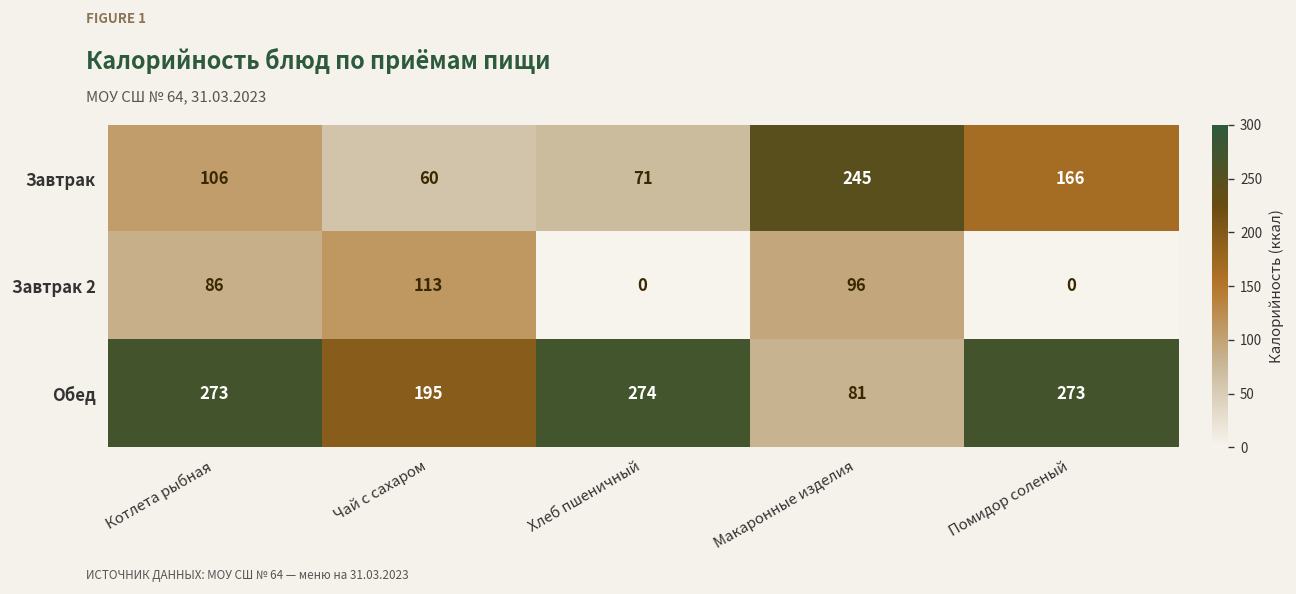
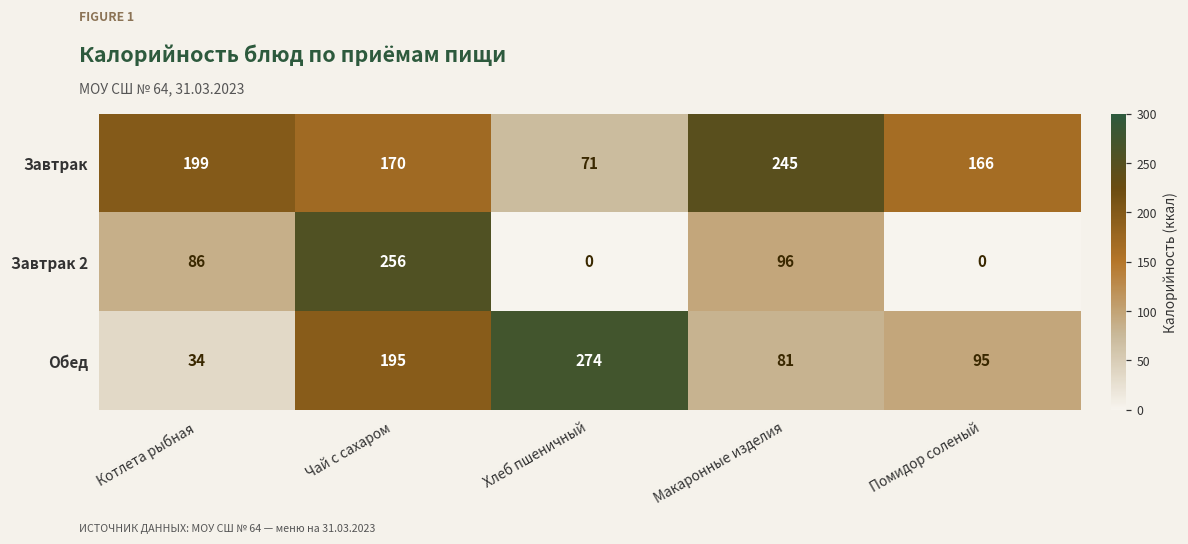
Завтрак, Котлета рыбная: 106 -> 199
Завтрак, Чай с сахаром: 60 -> 170
Завтрак 2, Чай с сахаром: 113 -> 256
Обед, Котлета рыбная: 273 -> 34
Обед, Помидор соленый: 273 -> 95
